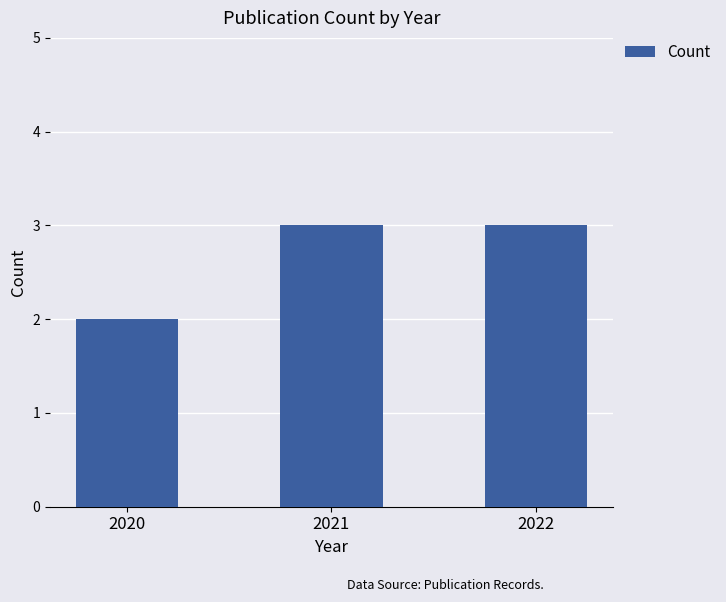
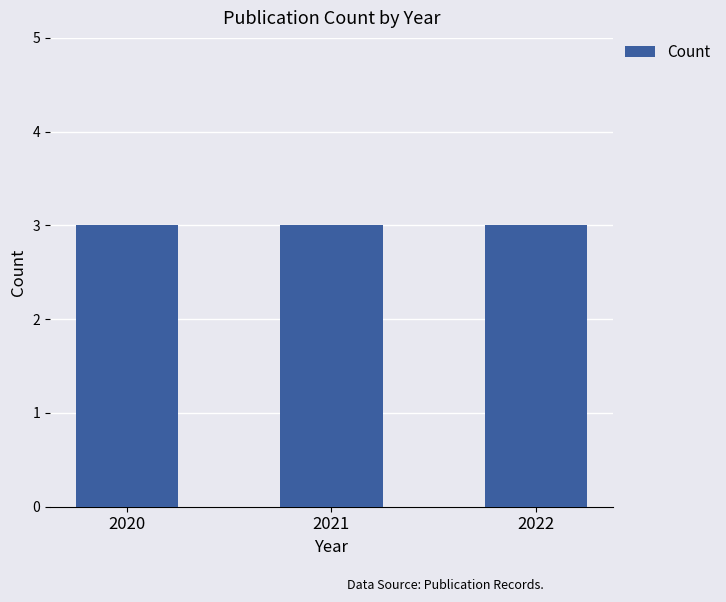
2020: 2 -> 3
